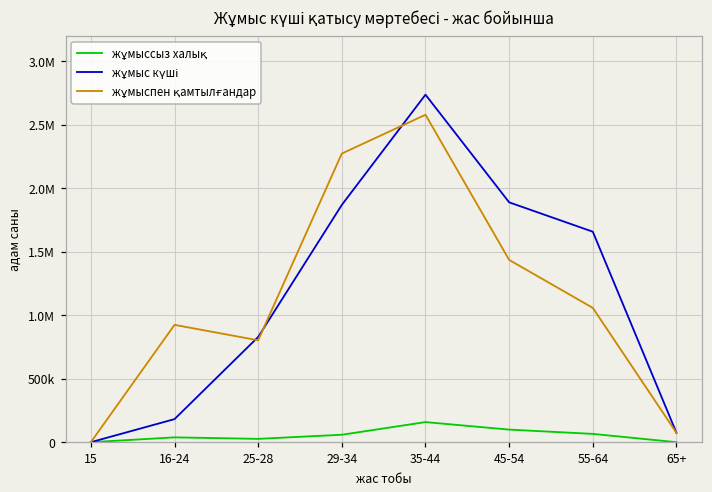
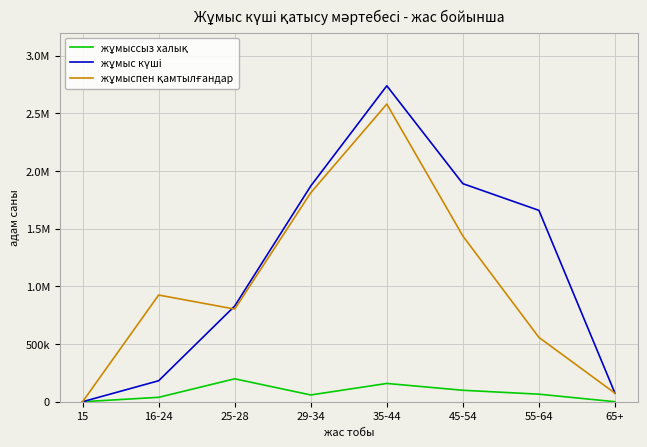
жұмыссыз халық, 25-28: 30000 -> 200000
жұмыспен қамтылғандар, 29-34: 2270000 -> 1810000
жұмыспен қамтылғандар, 55-64: 1060000 -> 560000
